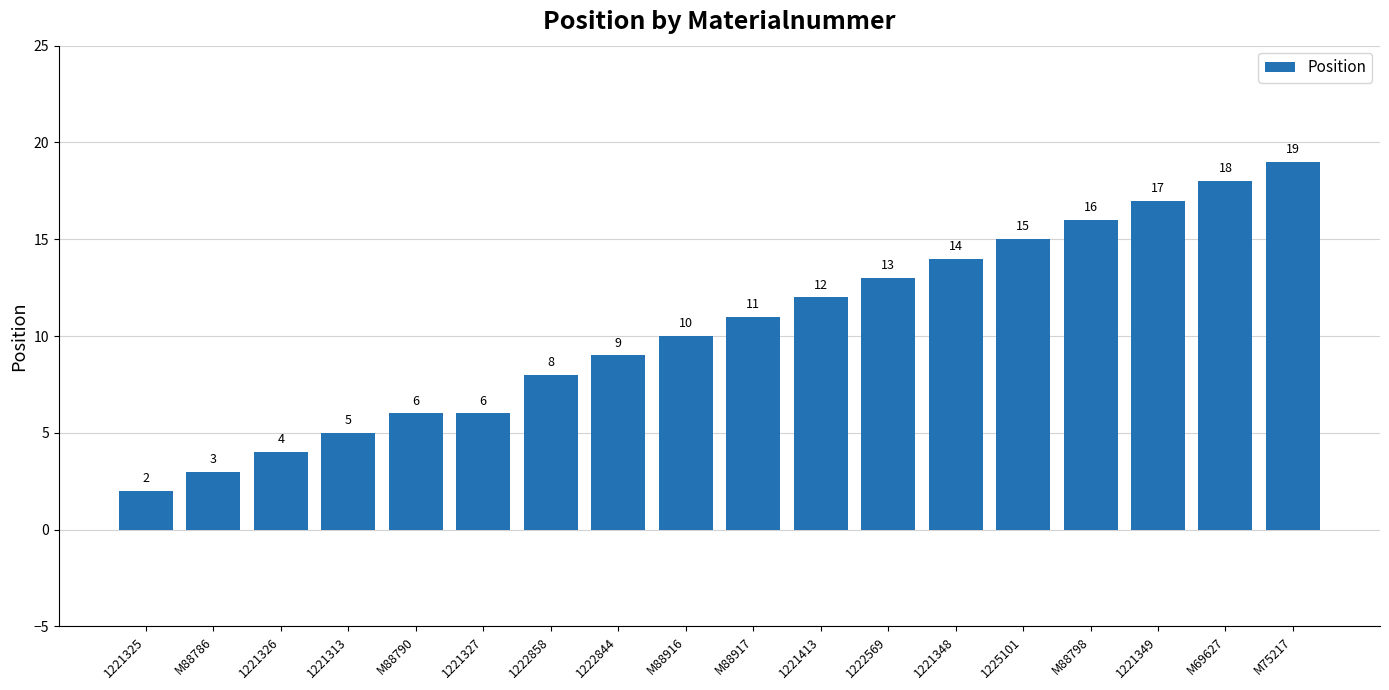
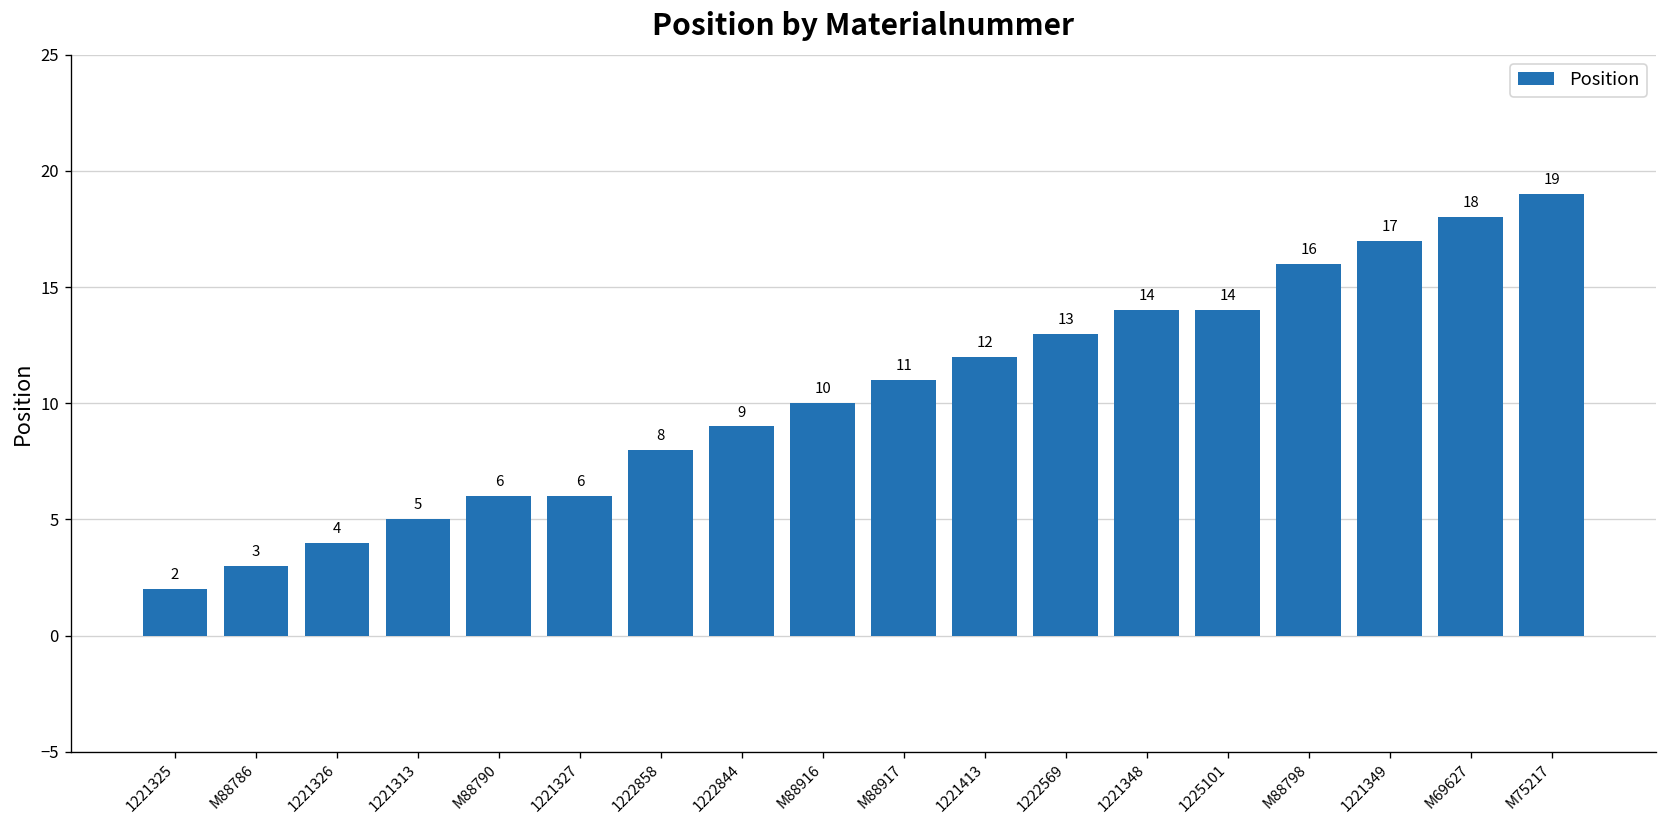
1225101: 15 -> 14
